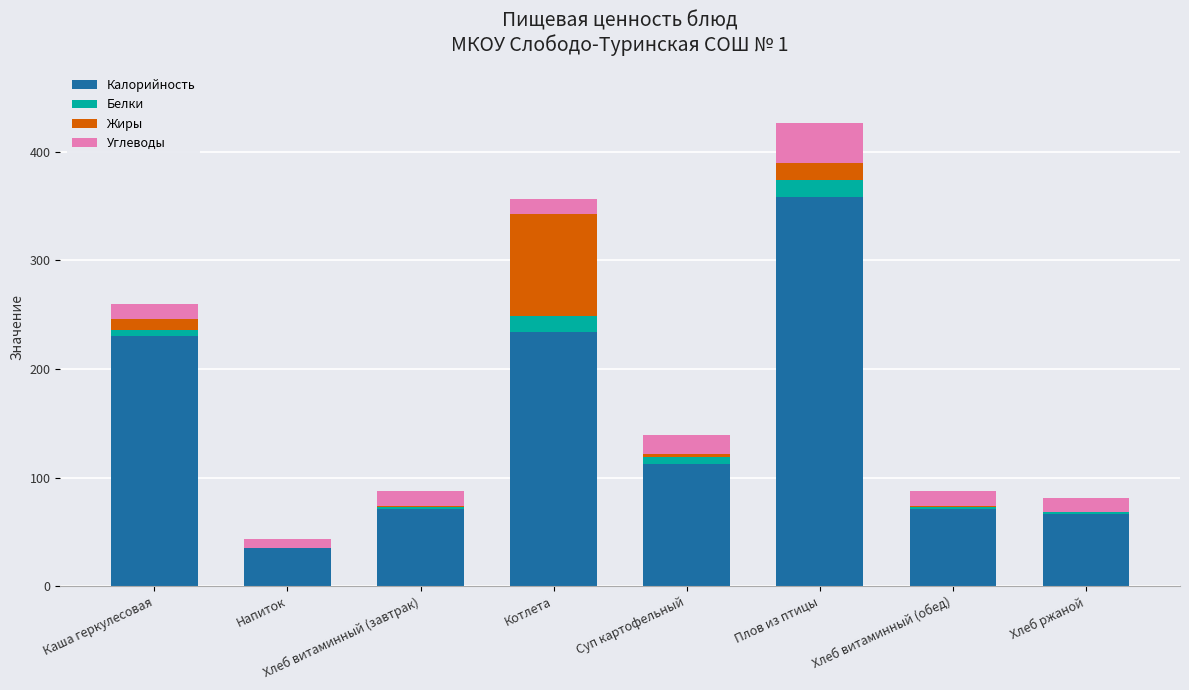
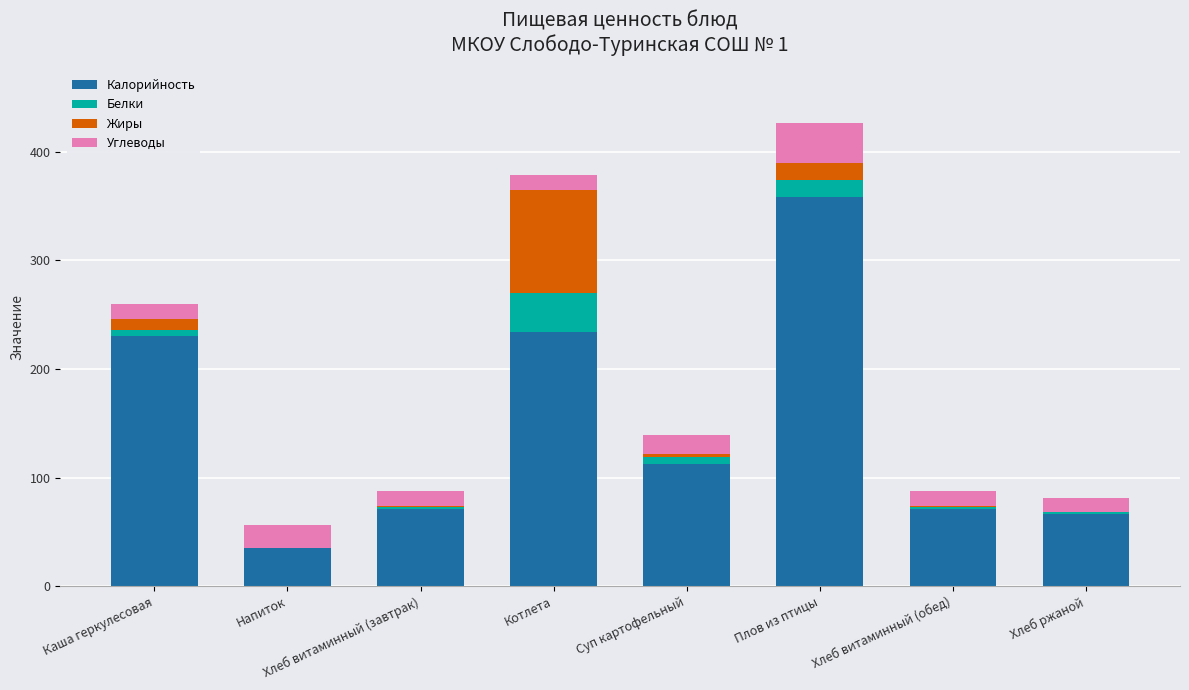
Углеводы, Напиток: 9 -> 21
Белки, Котлета: 14 -> 36
